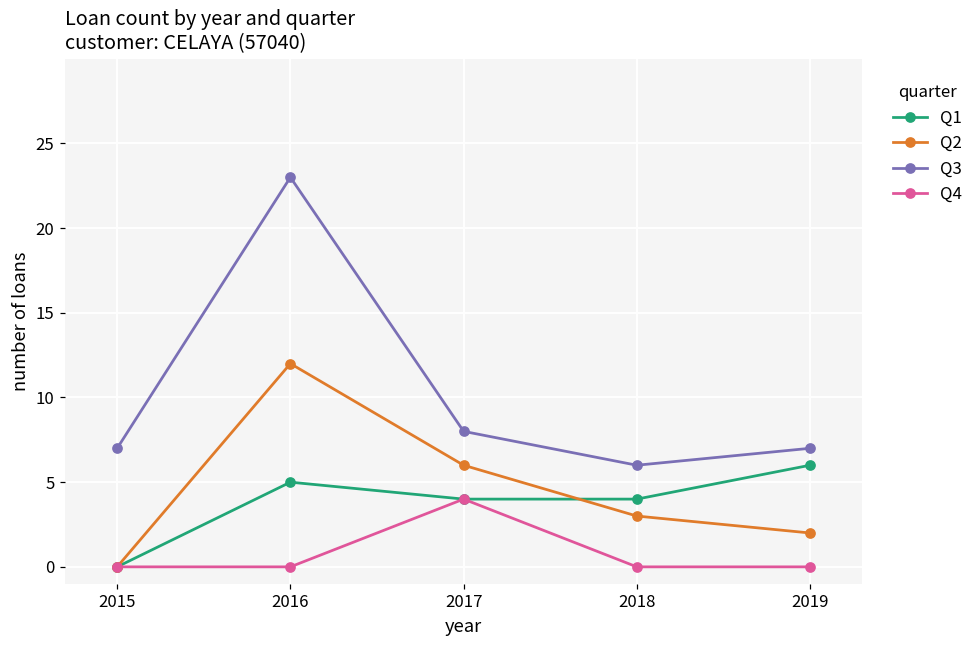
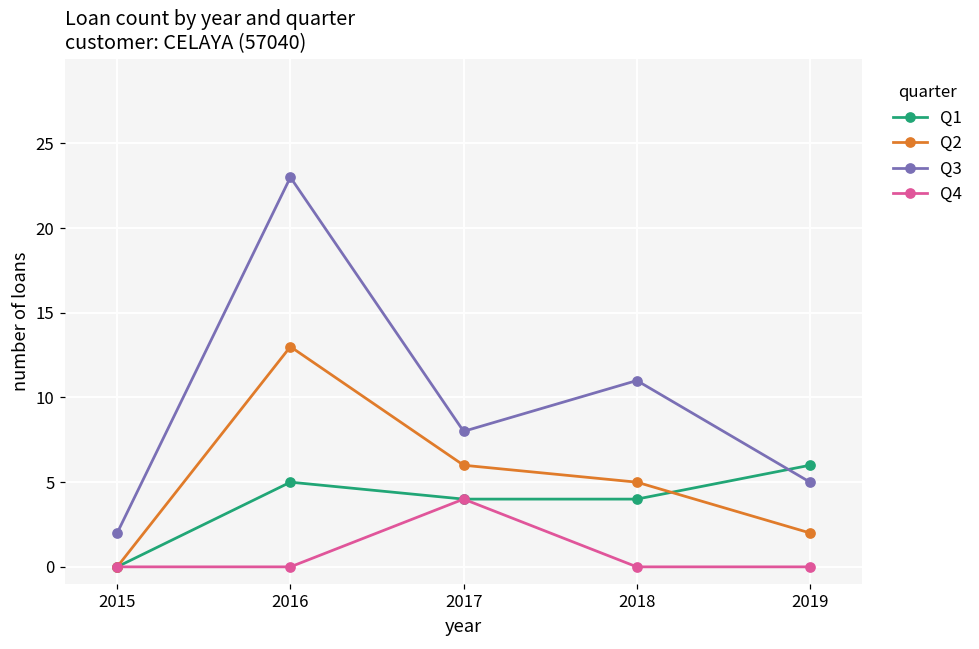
Q3, 2015: 7 -> 2
Q2, 2016: 12 -> 13
Q2, 2018: 3 -> 5
Q3, 2018: 6 -> 11
Q3, 2019: 7 -> 5
